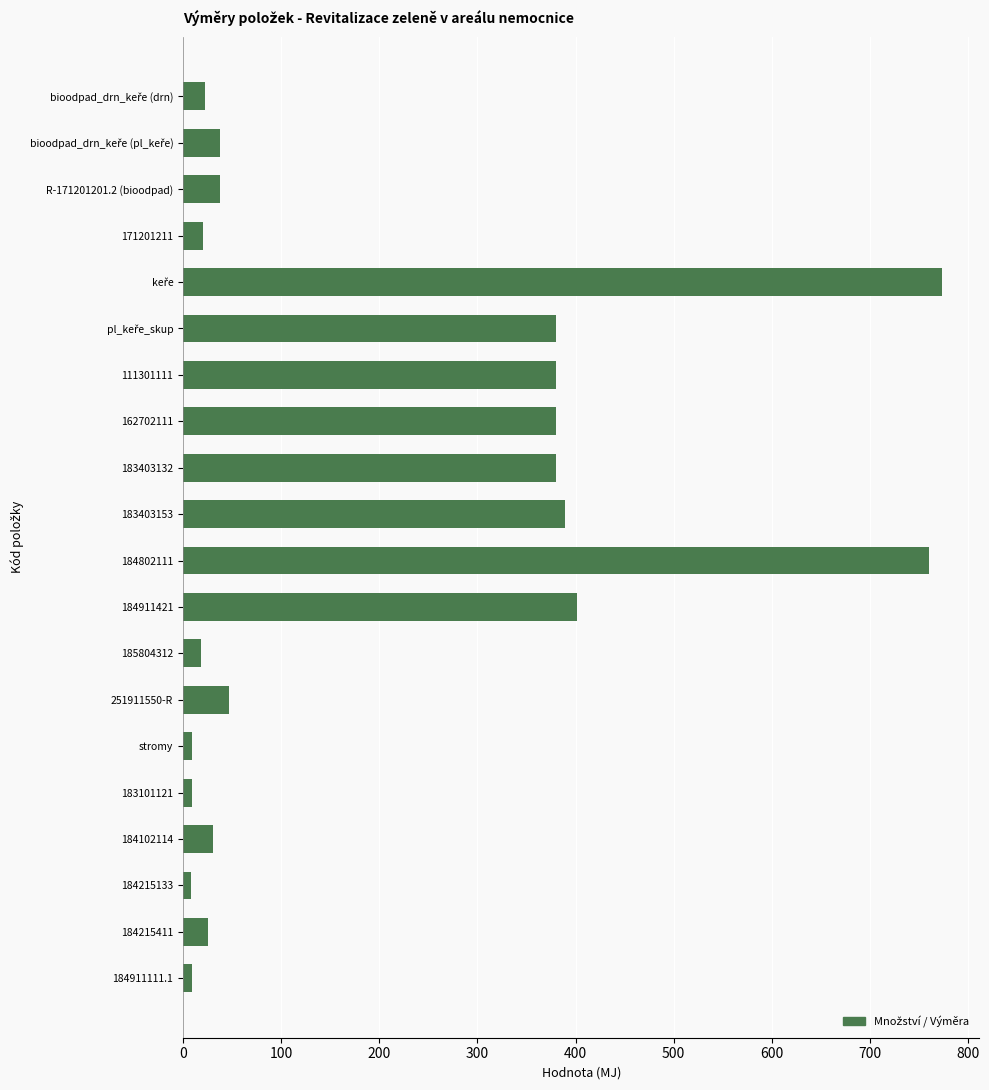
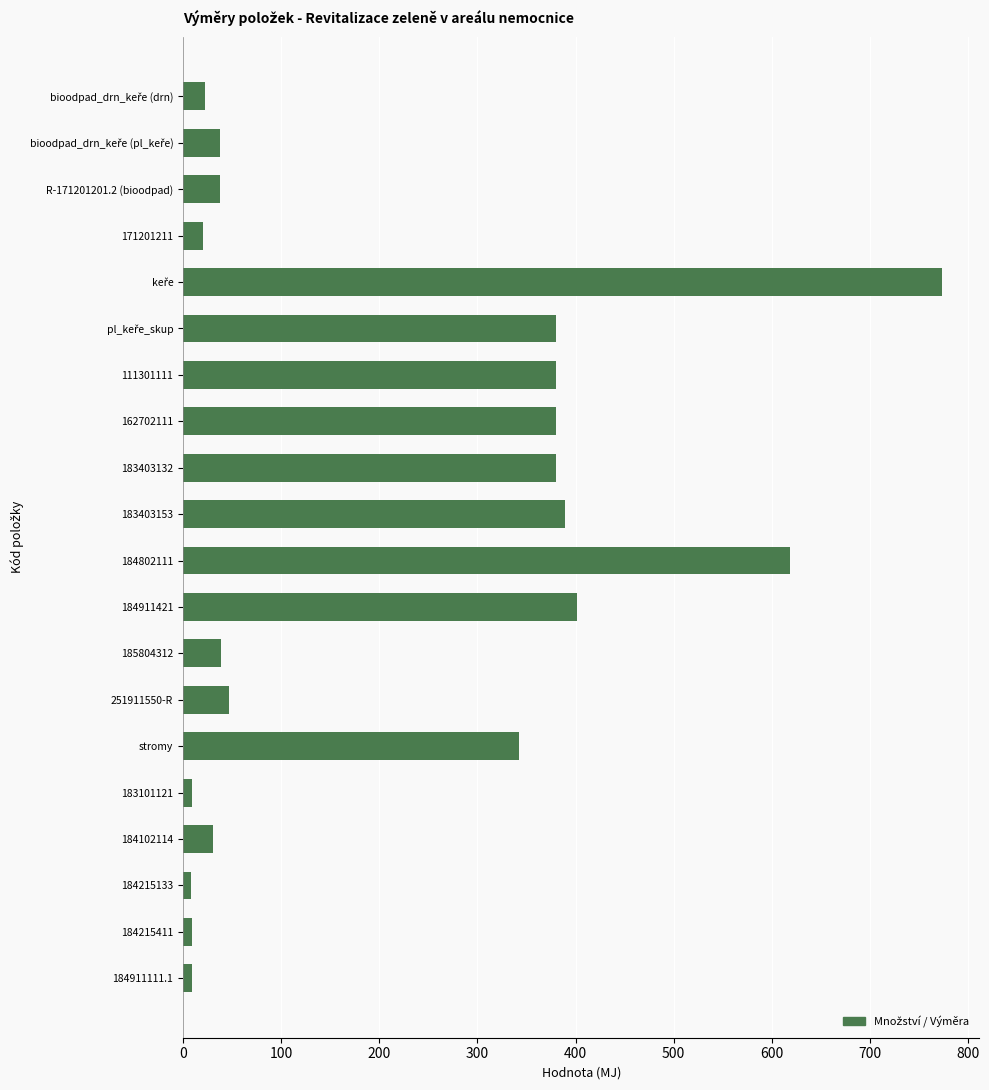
184802111: 760 -> 620
185804312: 20 -> 40
stromy: 10 -> 340
184215411: 30 -> 10
